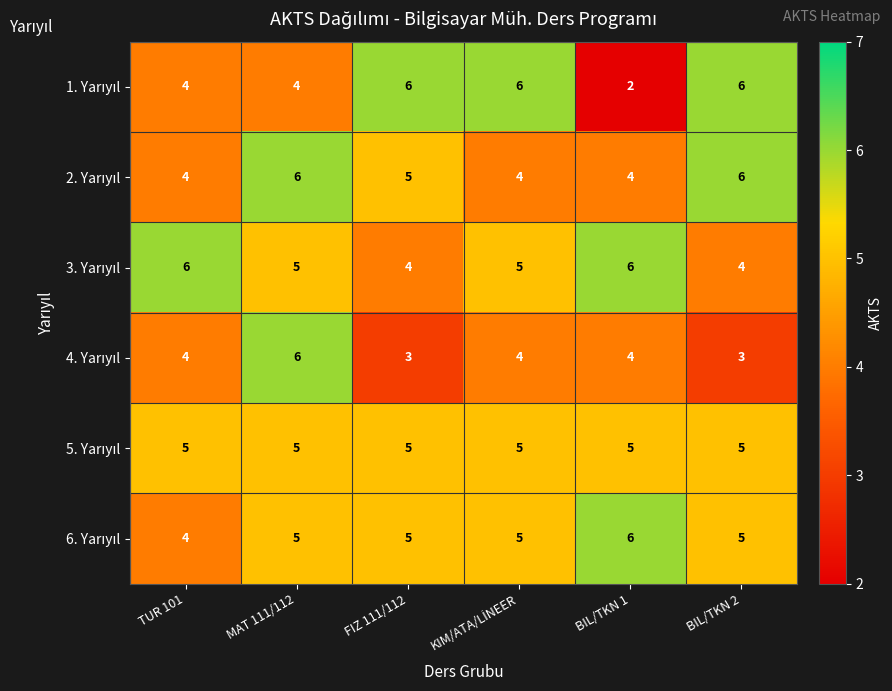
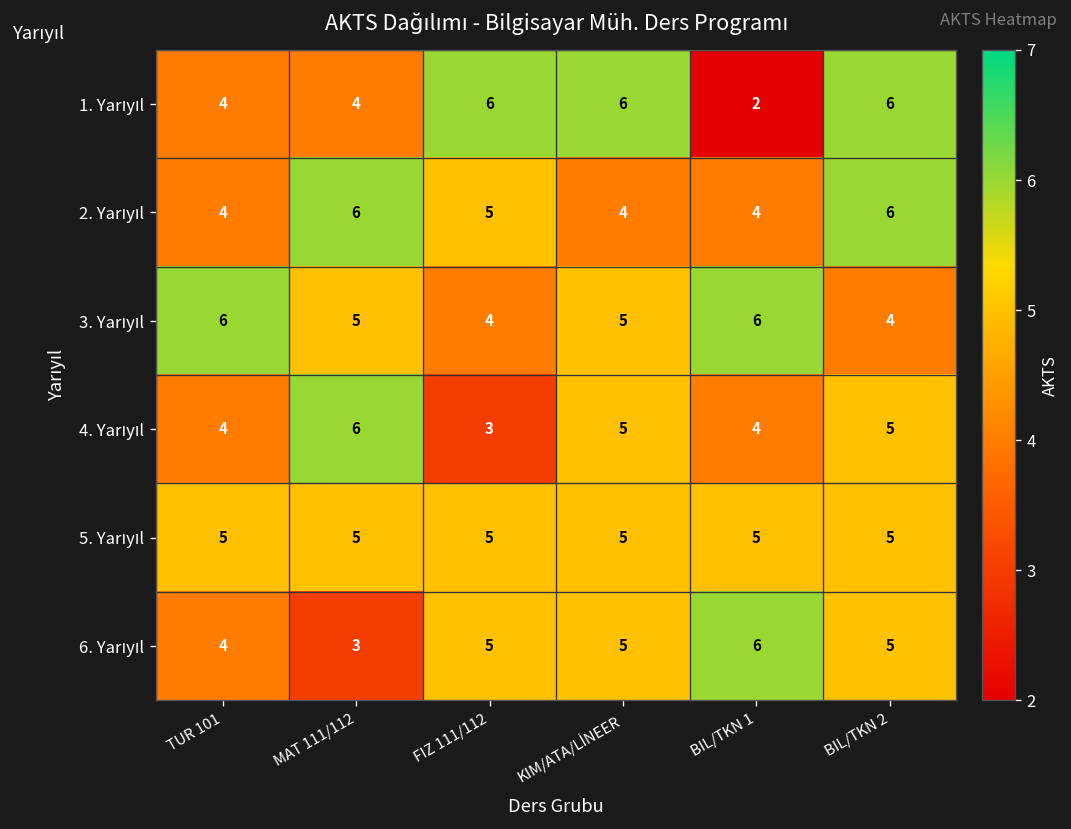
4. Yarıyıl, KIM/ATA/LİNEER: 4 -> 5
4. Yarıyıl, BIL/TKN 2: 3 -> 5
6. Yarıyıl, MAT 111/112: 5 -> 3
